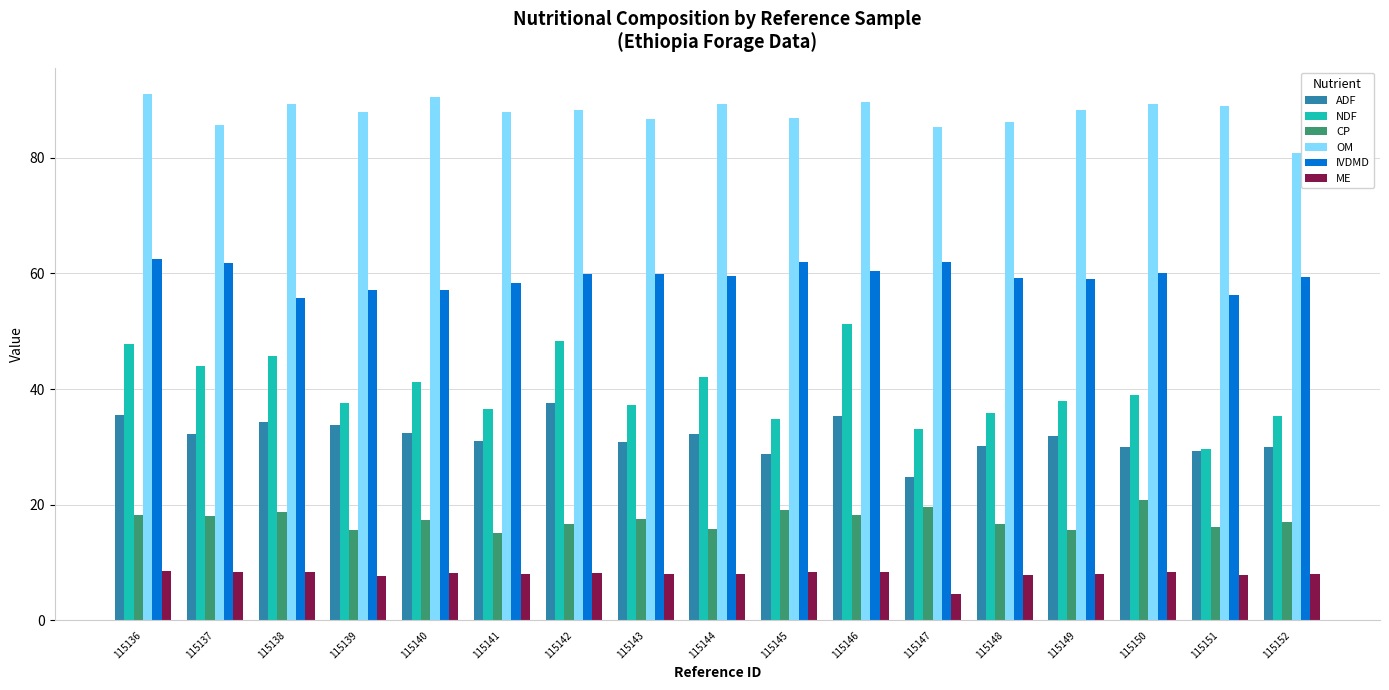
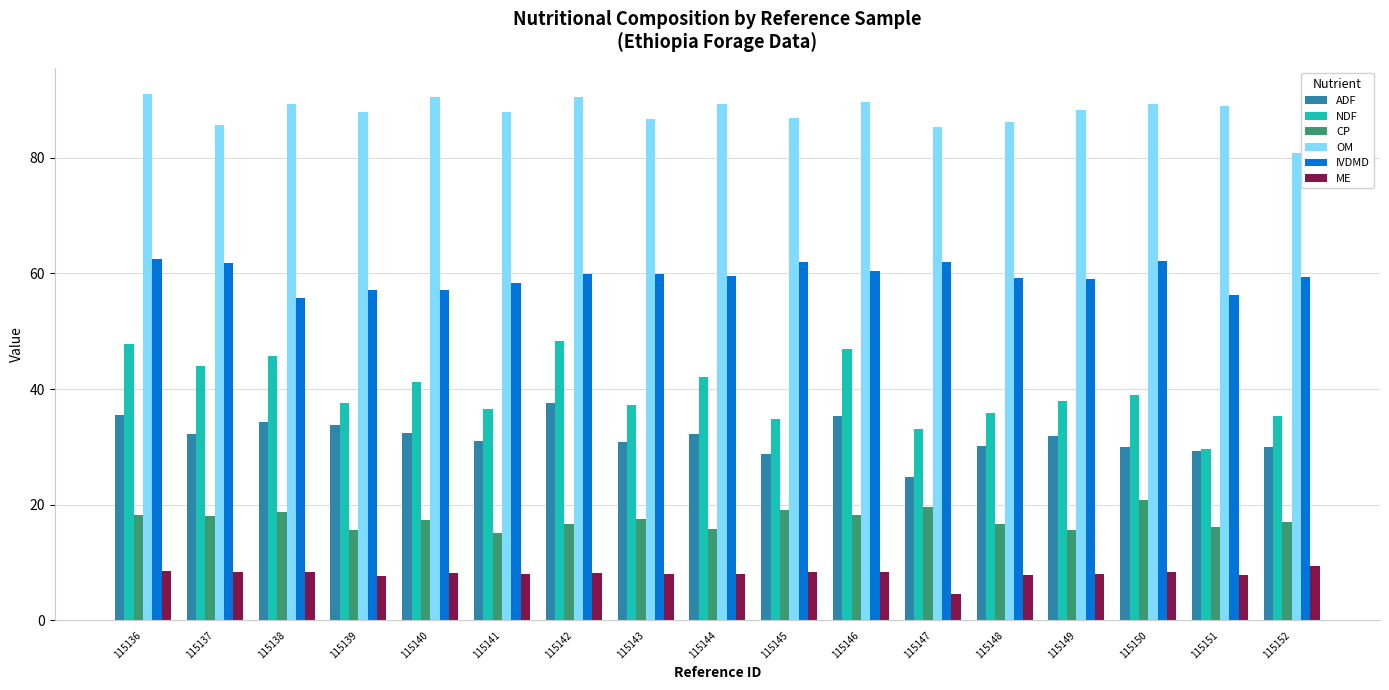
OM, 115142: 88 -> 90
NDF, 115146: 51 -> 47
IVDMD, 115150: 60 -> 62
ME, 115152: 8 -> 9
